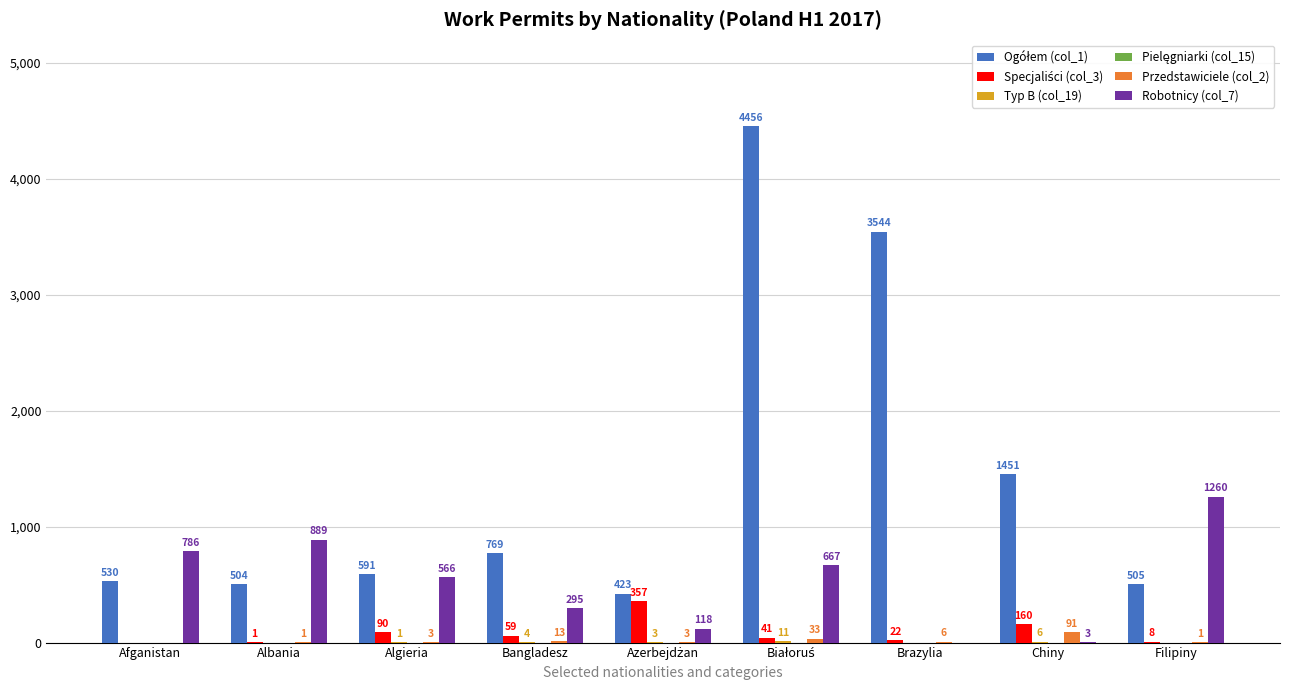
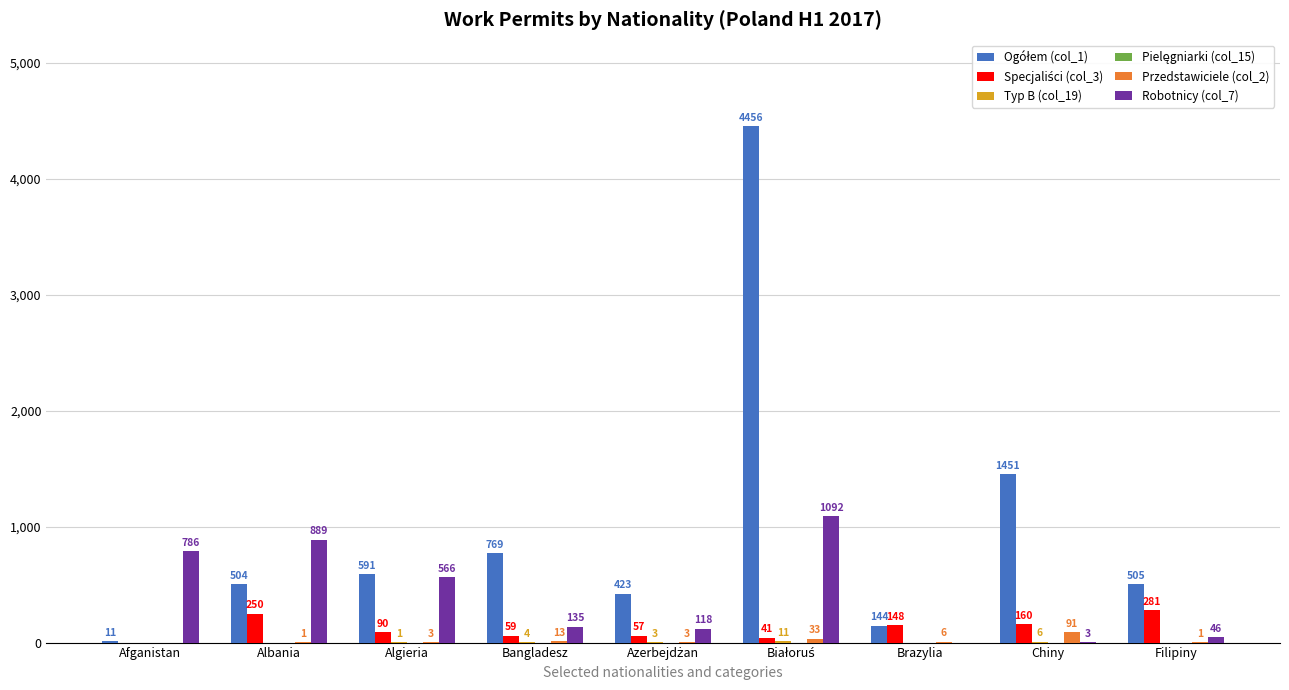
Ogółem (col_1), Afganistan: 530 -> 11
Specjaliści (col_3), Albania: 1 -> 250
Robotnicy (col_7), Bangladesz: 295 -> 135
Specjaliści (col_3), Azerbejdżan: 357 -> 57
Robotnicy (col_7), Białoruś: 667 -> 1092
Ogółem (col_1), Brazylia: 3544 -> 144
Specjaliści (col_3), Brazylia: 22 -> 148
Specjaliści (col_3), Filipiny: 8 -> 281
Robotnicy (col_7), Filipiny: 1260 -> 46
